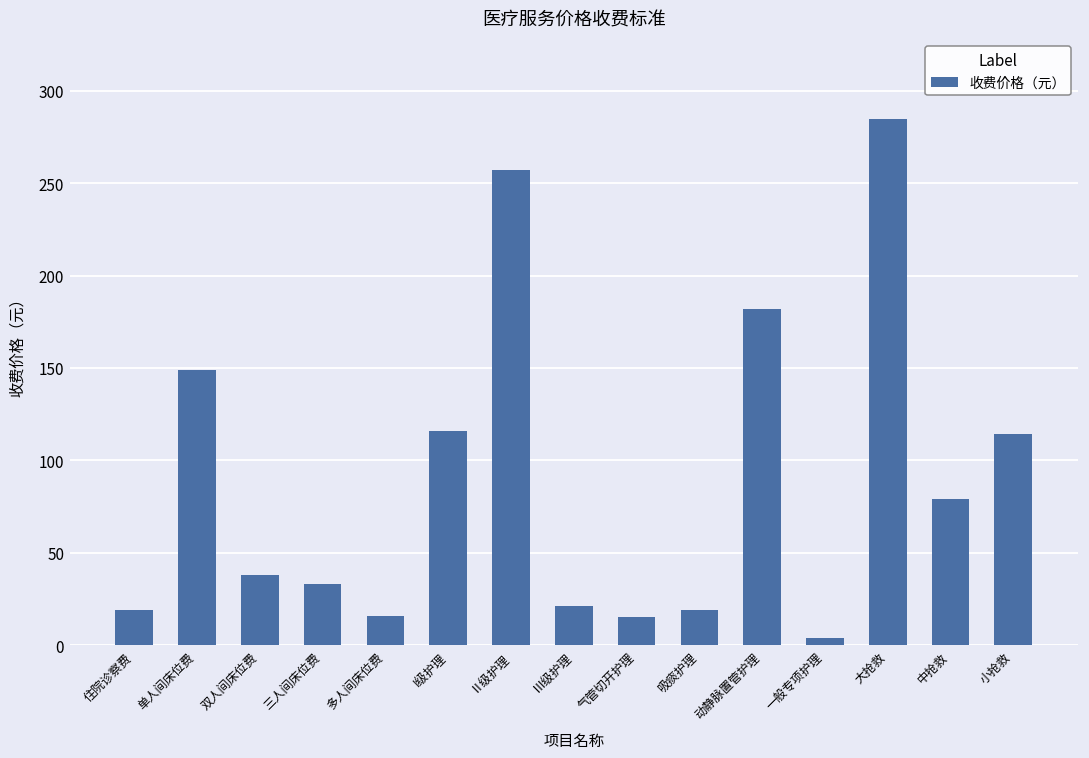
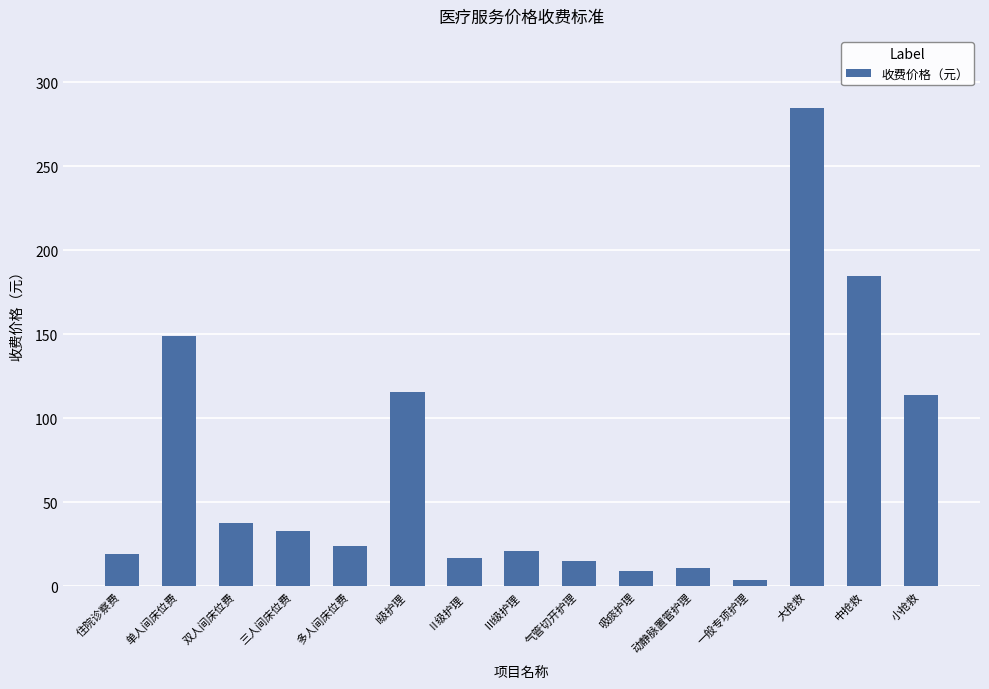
多人间床位费: 16 -> 24
Ⅱ级护理: 257 -> 17
吸痰护理: 19 -> 9
动静脉置管护理: 182 -> 11
中抢救: 79 -> 185
